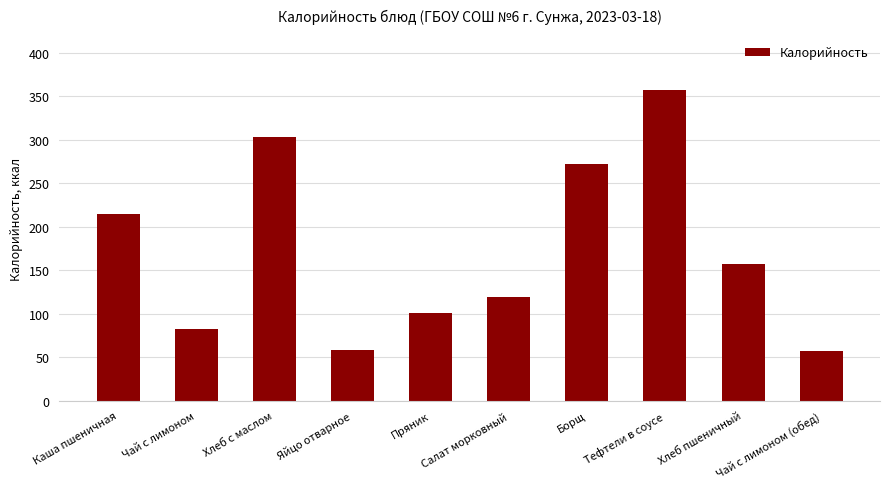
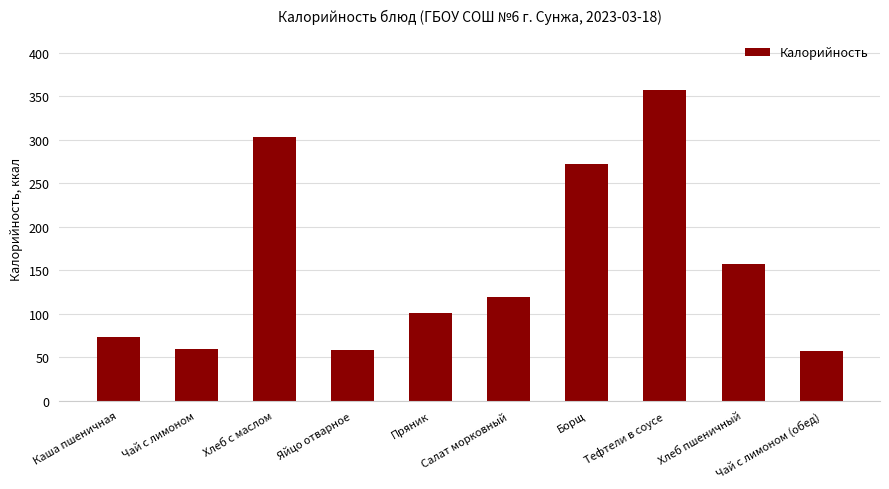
Каша пшеничная: 220 -> 70
Чай с лимоном: 80 -> 60
